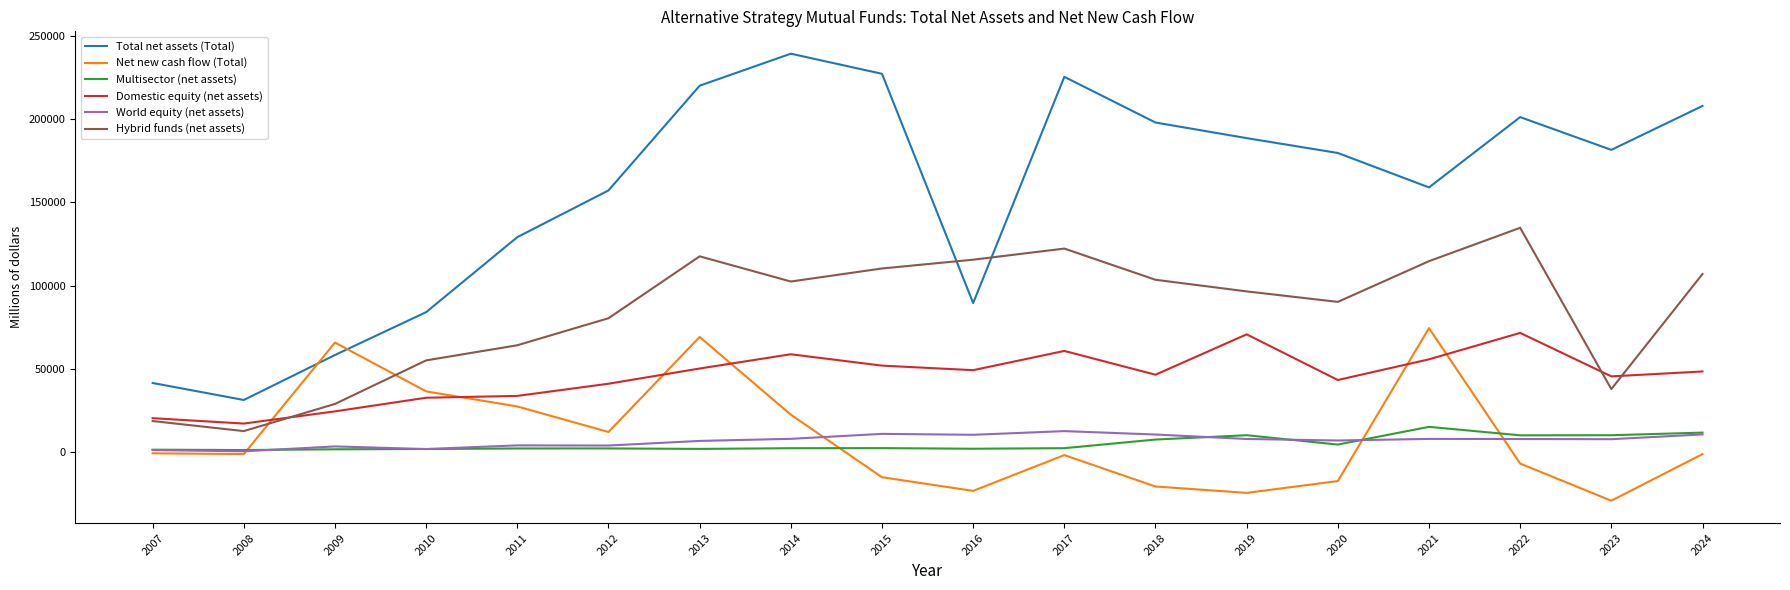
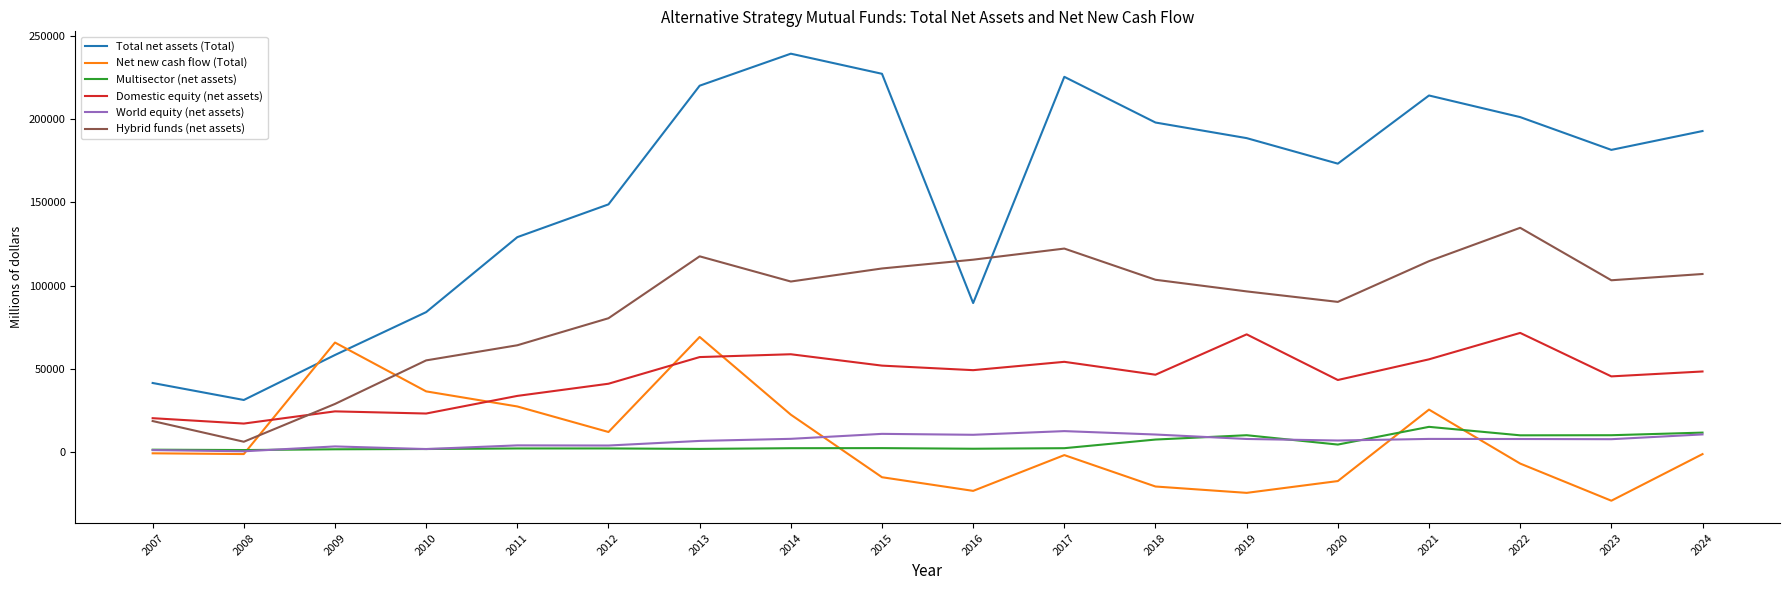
Hybrid funds (net assets), 2008: 13000 -> 6000
Domestic equity (net assets), 2010: 33000 -> 23000
Total net assets (Total), 2012: 157000 -> 149000
Domestic equity (net assets), 2013: 50000 -> 57000
Domestic equity (net assets), 2017: 61000 -> 54000
Total net assets (Total), 2020: 180000 -> 173000
Total net assets (Total), 2021: 159000 -> 214000
Net new cash flow (Total), 2021: 74000 -> 25000
Hybrid funds (net assets), 2023: 38000 -> 103000
Total net assets (Total), 2024: 208000 -> 193000
